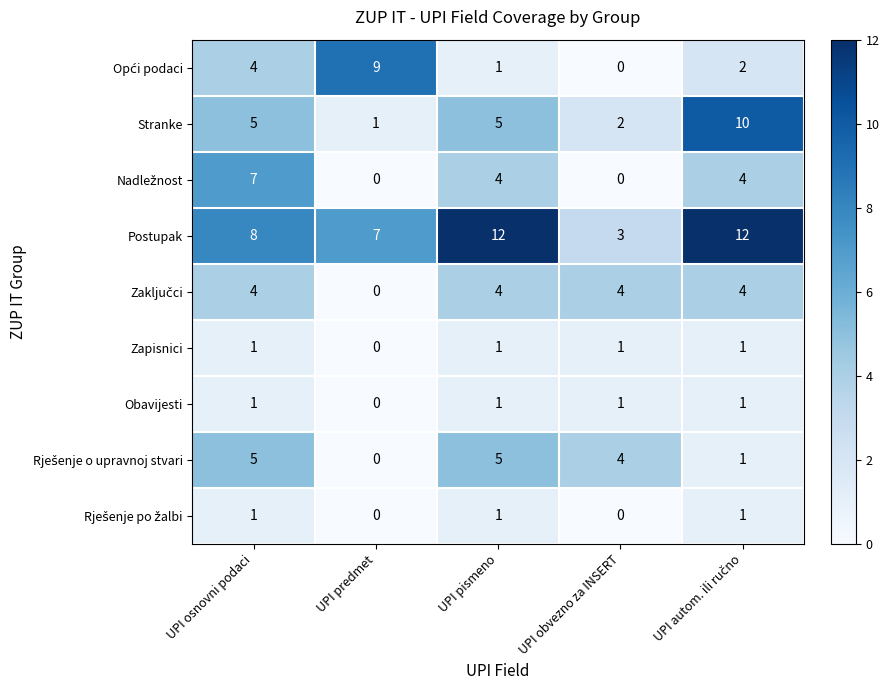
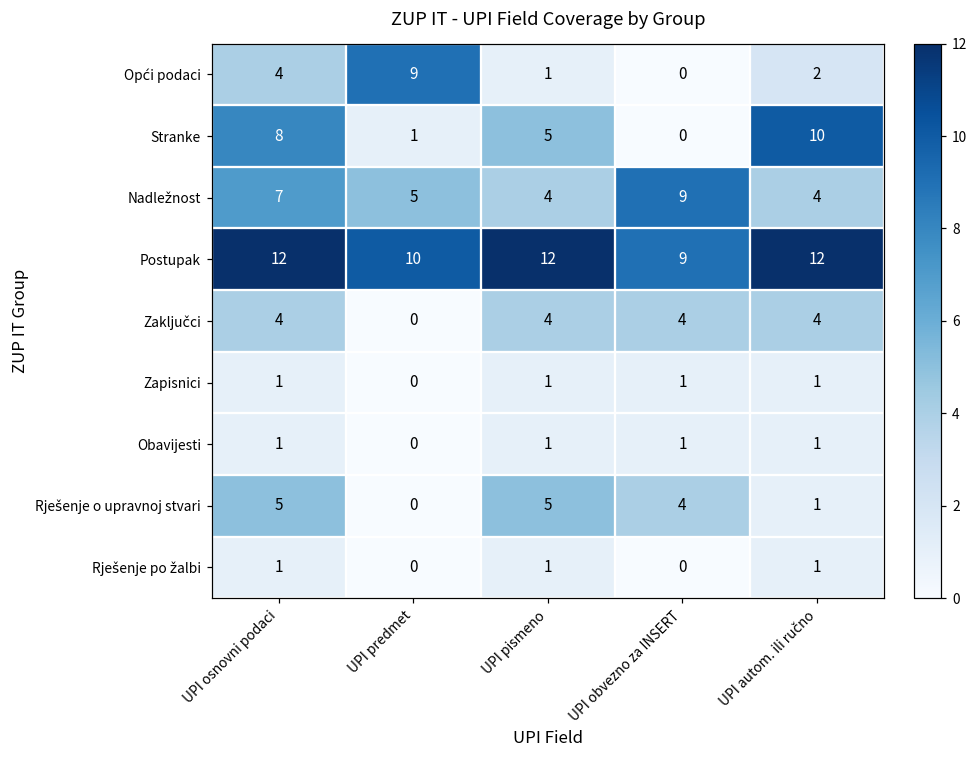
Stranke, UPI osnovni podaci: 5 -> 8
Stranke, UPI obvezno za INSERT: 2 -> 0
Nadležnost, UPI predmet: 0 -> 5
Nadležnost, UPI obvezno za INSERT: 0 -> 9
Postupak, UPI osnovni podaci: 8 -> 12
Postupak, UPI predmet: 7 -> 10
Postupak, UPI obvezno za INSERT: 3 -> 9
